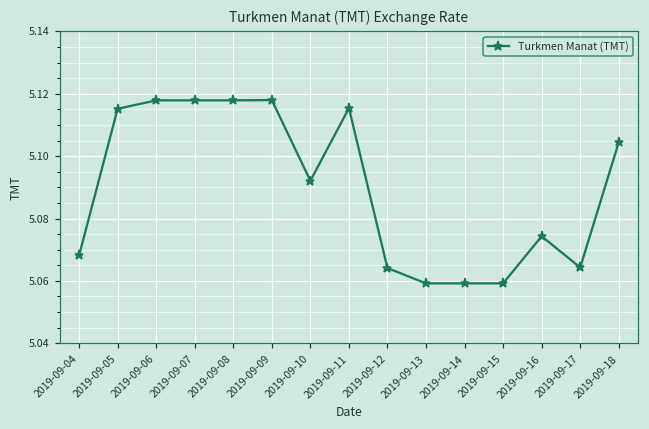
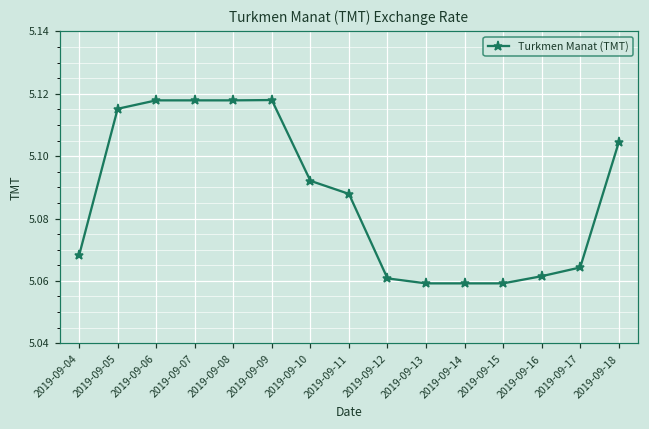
2019-09-11: 5.115 -> 5.088
2019-09-12: 5.064 -> 5.061
2019-09-16: 5.074 -> 5.062
